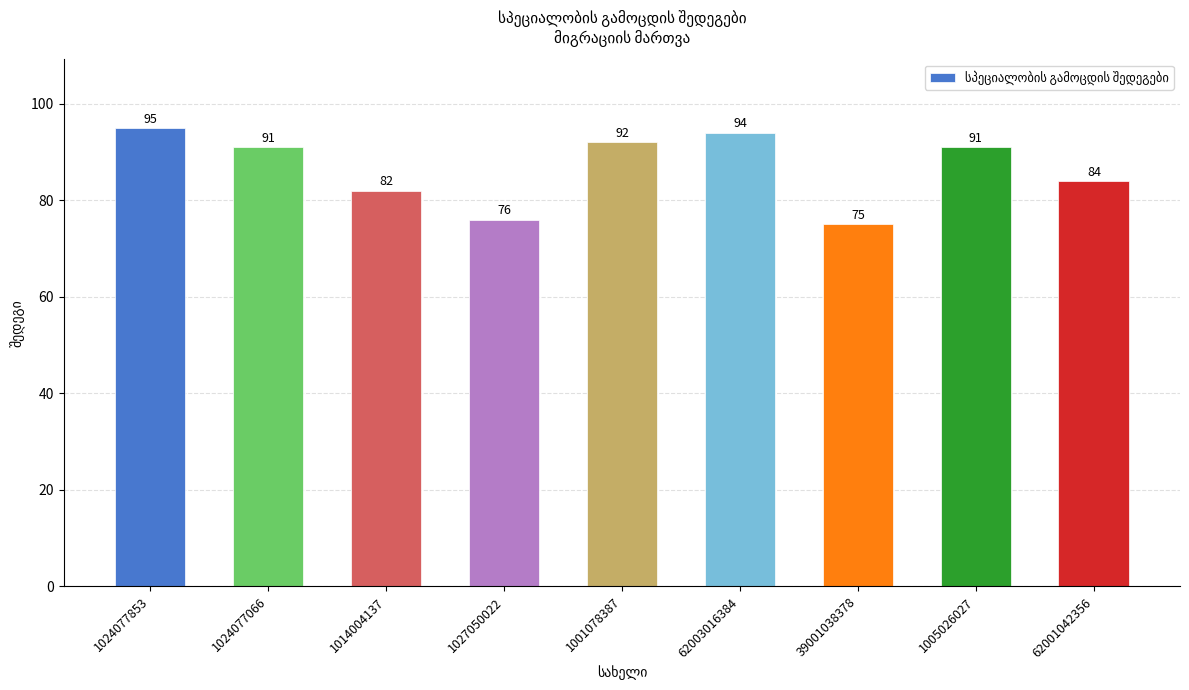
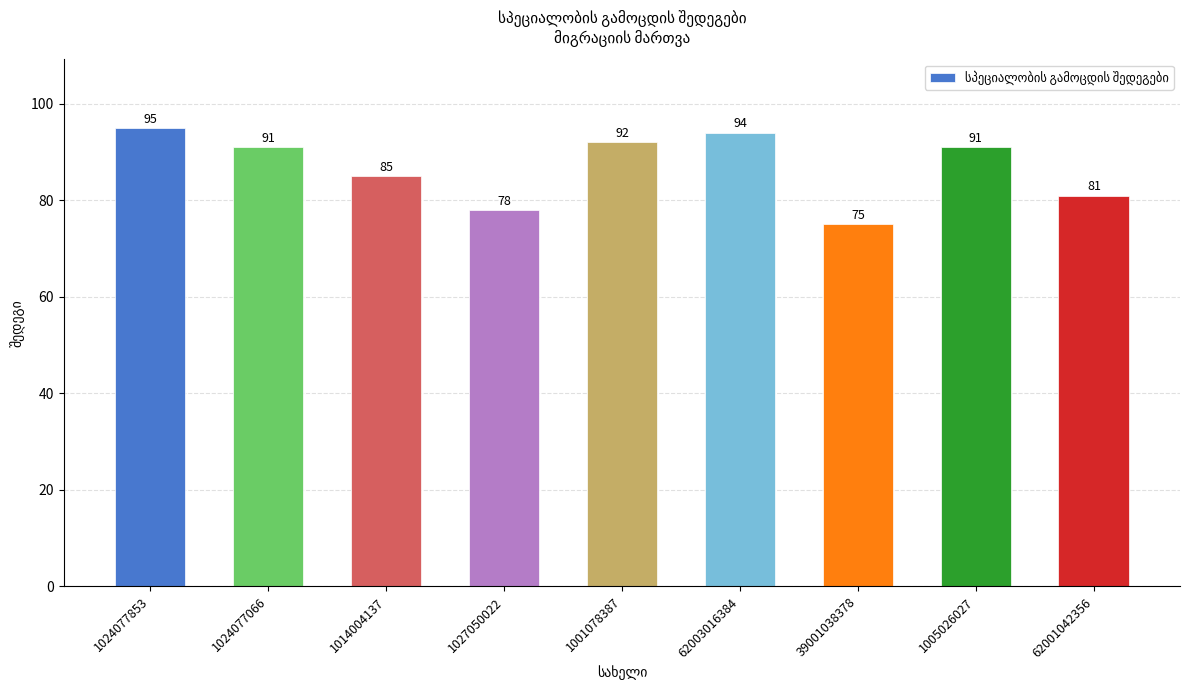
1014004137: 82 -> 85
1027050022: 76 -> 78
62001042356: 84 -> 81
